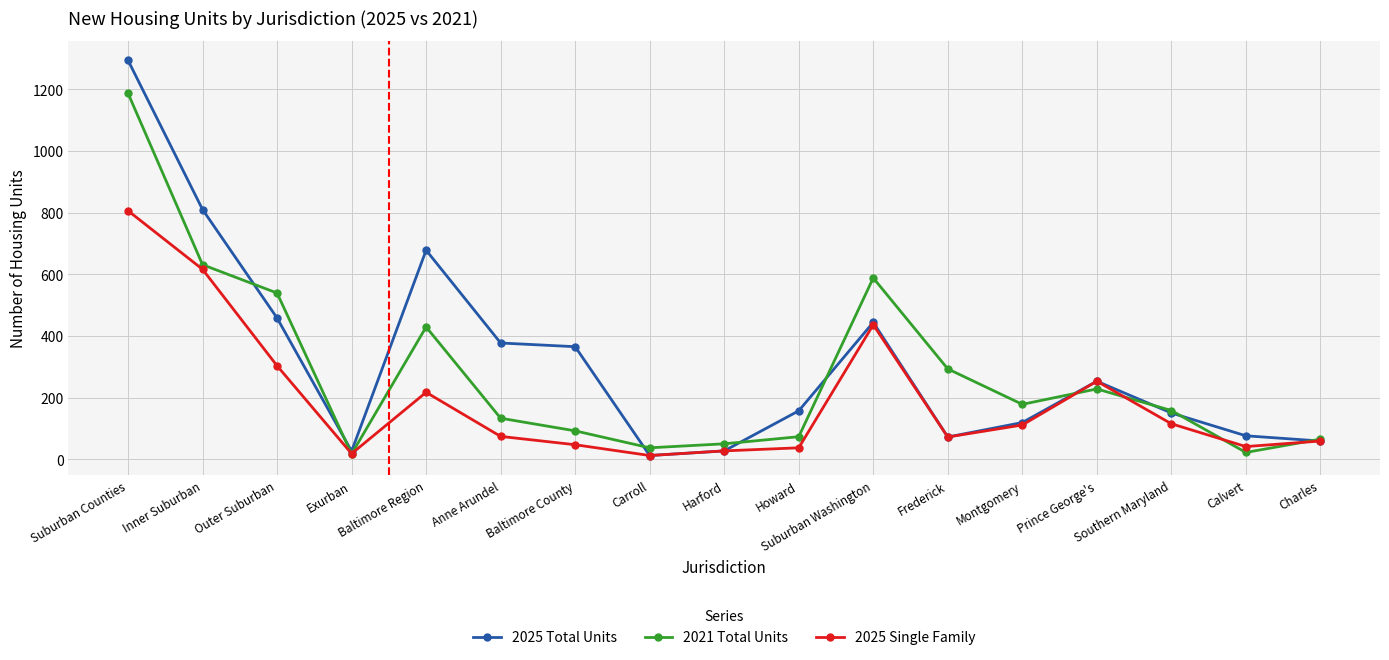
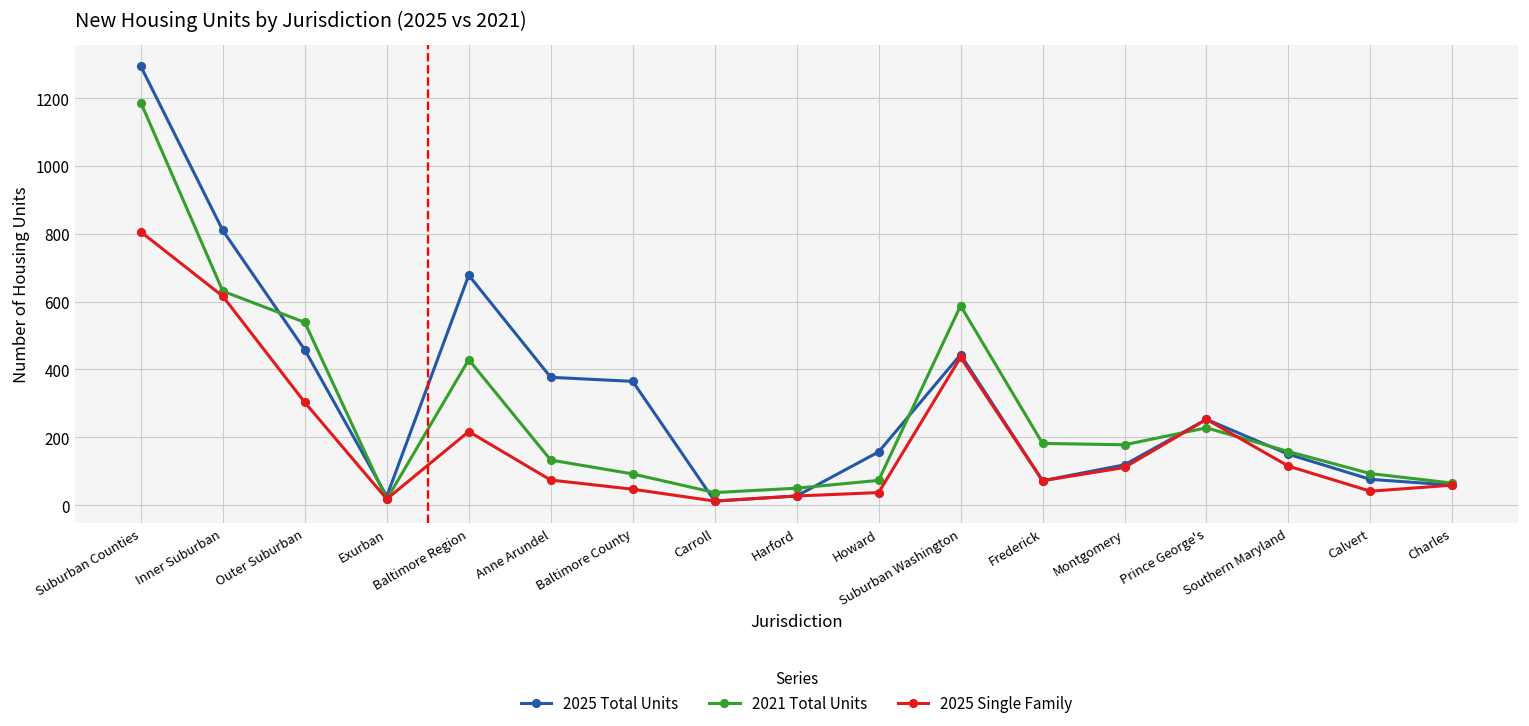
2021 Total Units, Frederick: 290 -> 180
2021 Total Units, Calvert: 20 -> 90
